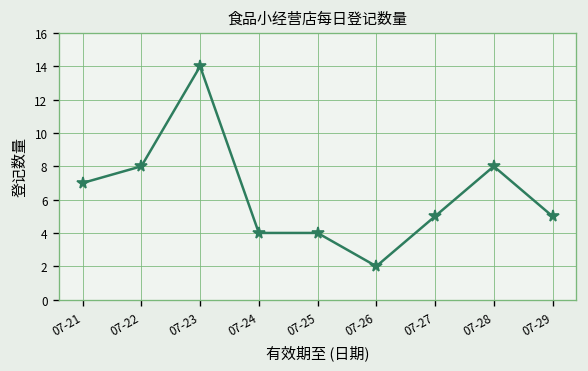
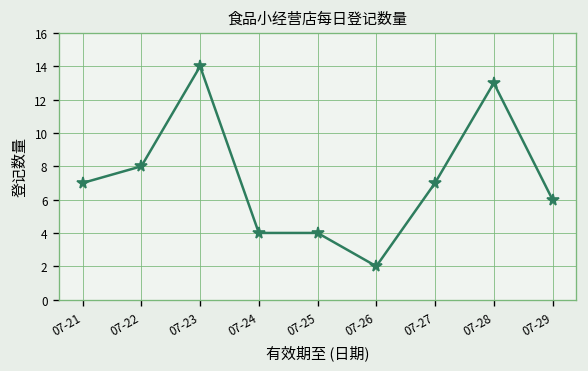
07-27: 5 -> 7
07-28: 8 -> 13
07-29: 5 -> 6
